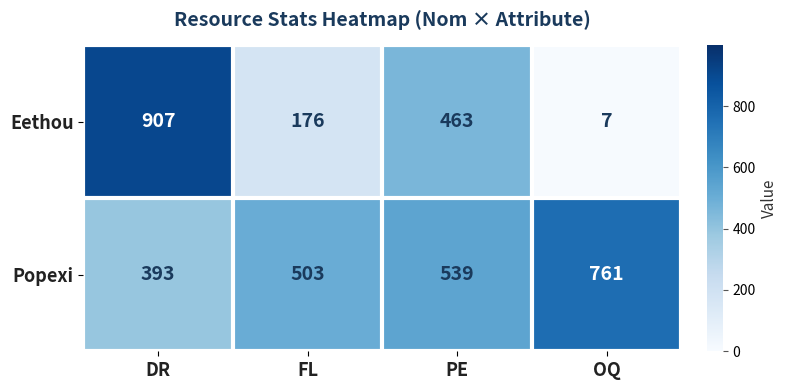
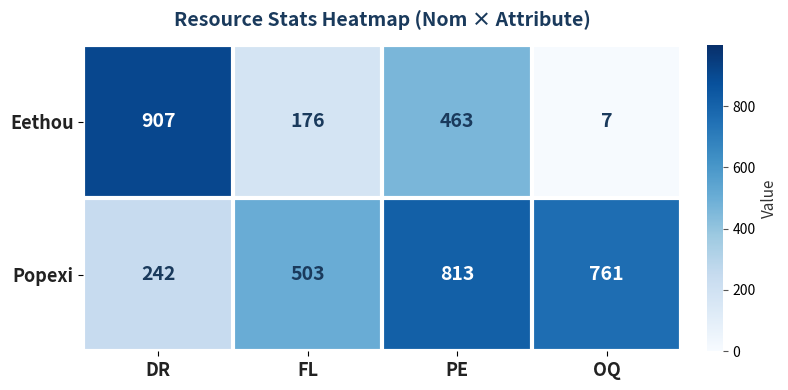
Popexi, DR: 393 -> 242
Popexi, PE: 539 -> 813
